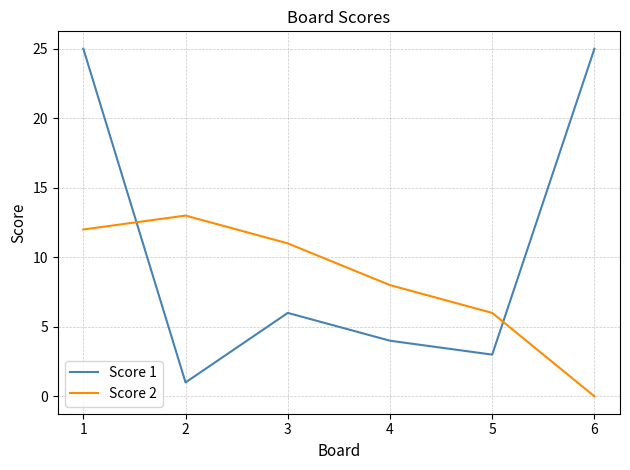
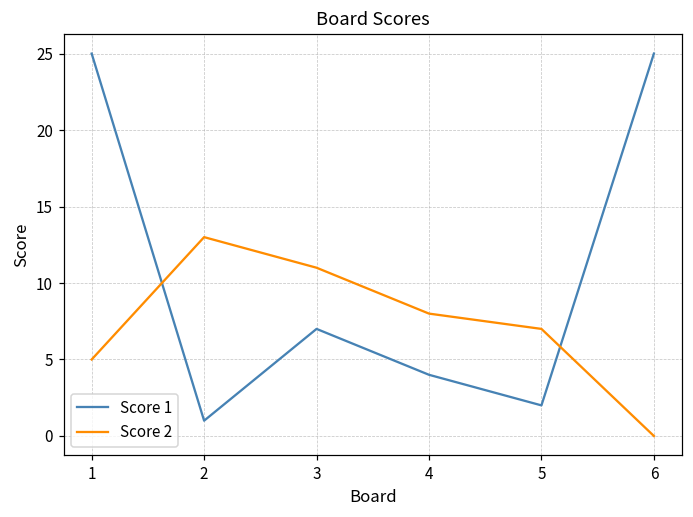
Score 2, 1: 12 -> 5
Score 1, 3: 6 -> 7
Score 1, 5: 3 -> 2
Score 2, 5: 6 -> 7
